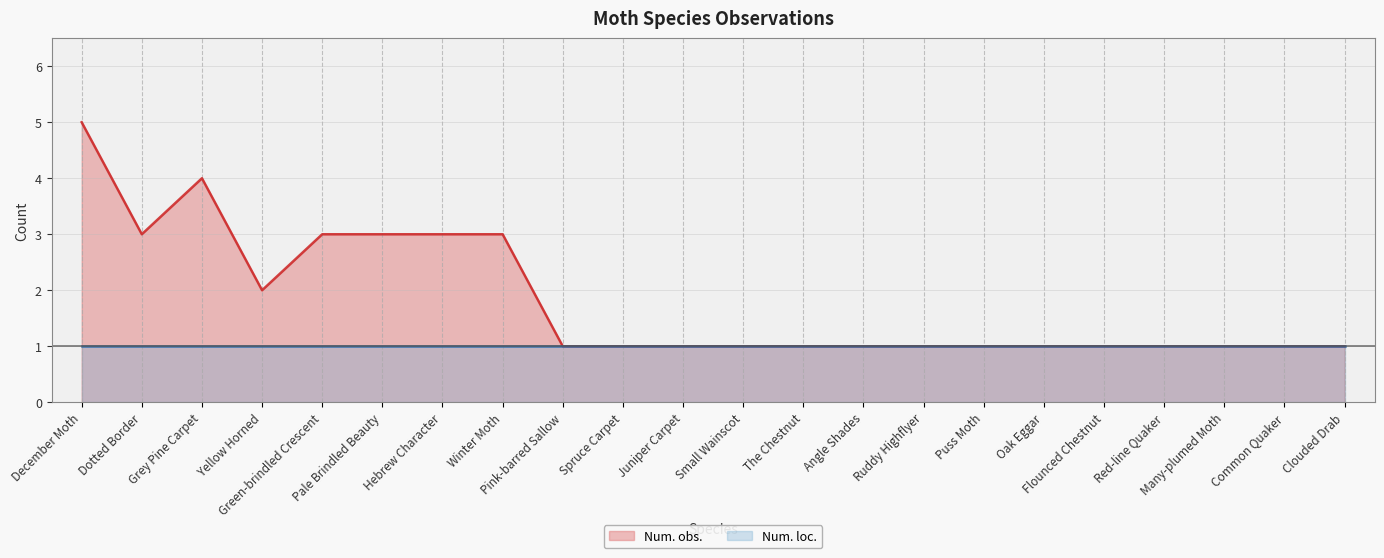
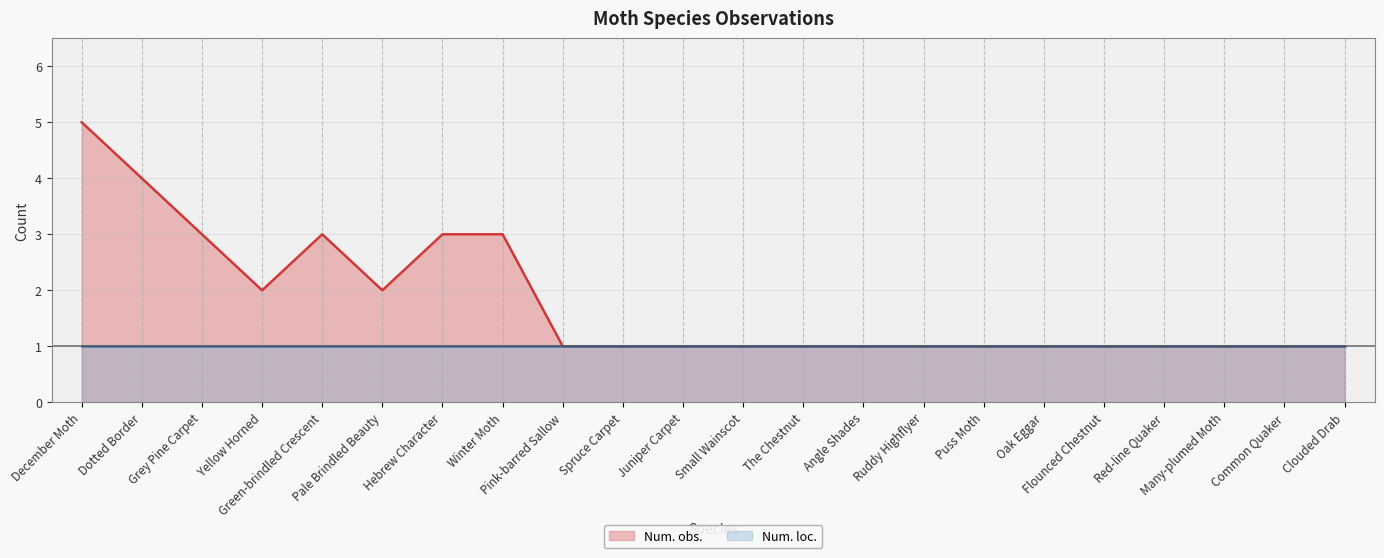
Num. obs., Dotted Border: 3 -> 4
Num. obs., Grey Pine Carpet: 4 -> 3
Num. obs., Pale Brindled Beauty: 3 -> 2
